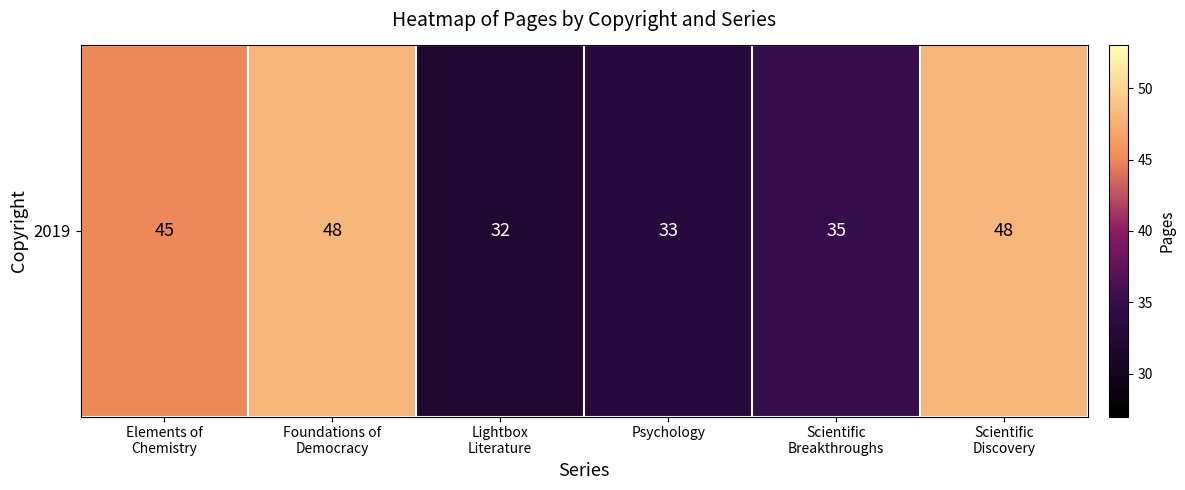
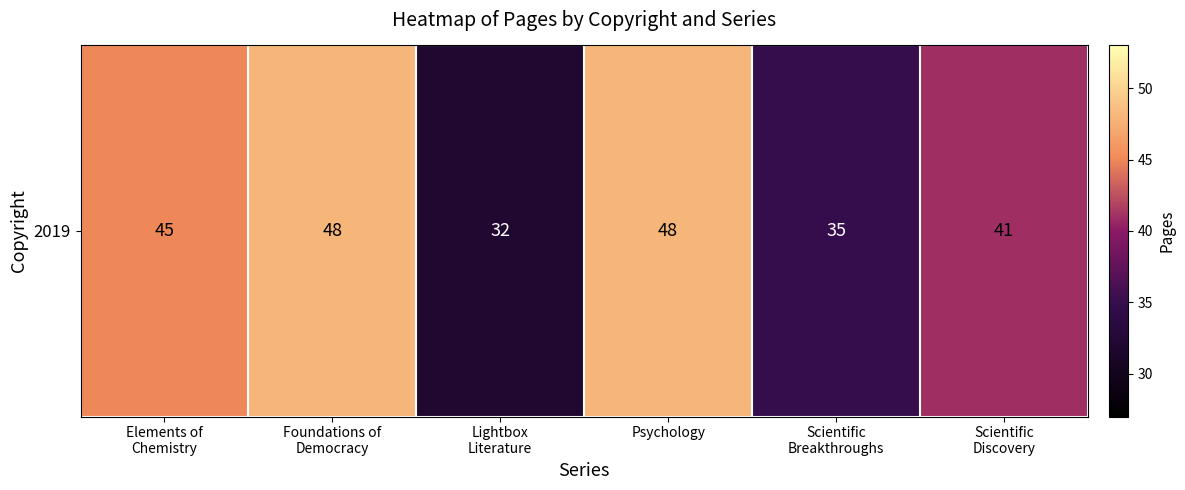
2019, Psychology: 33 -> 48
2019, Scientific Discovery: 48 -> 41
